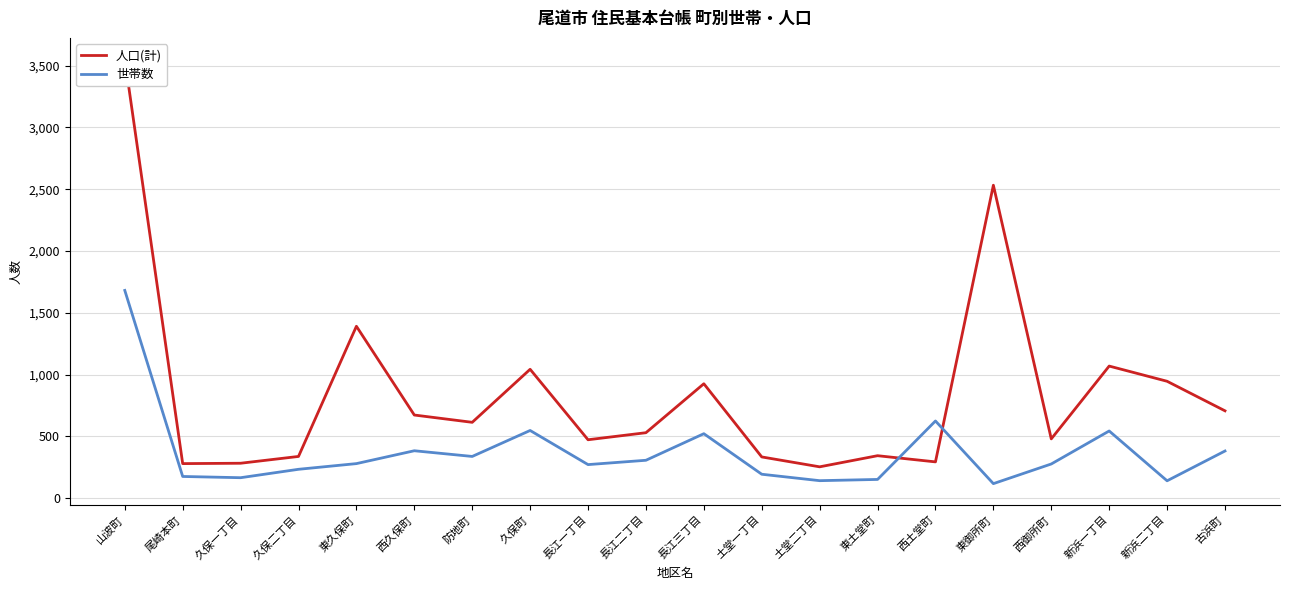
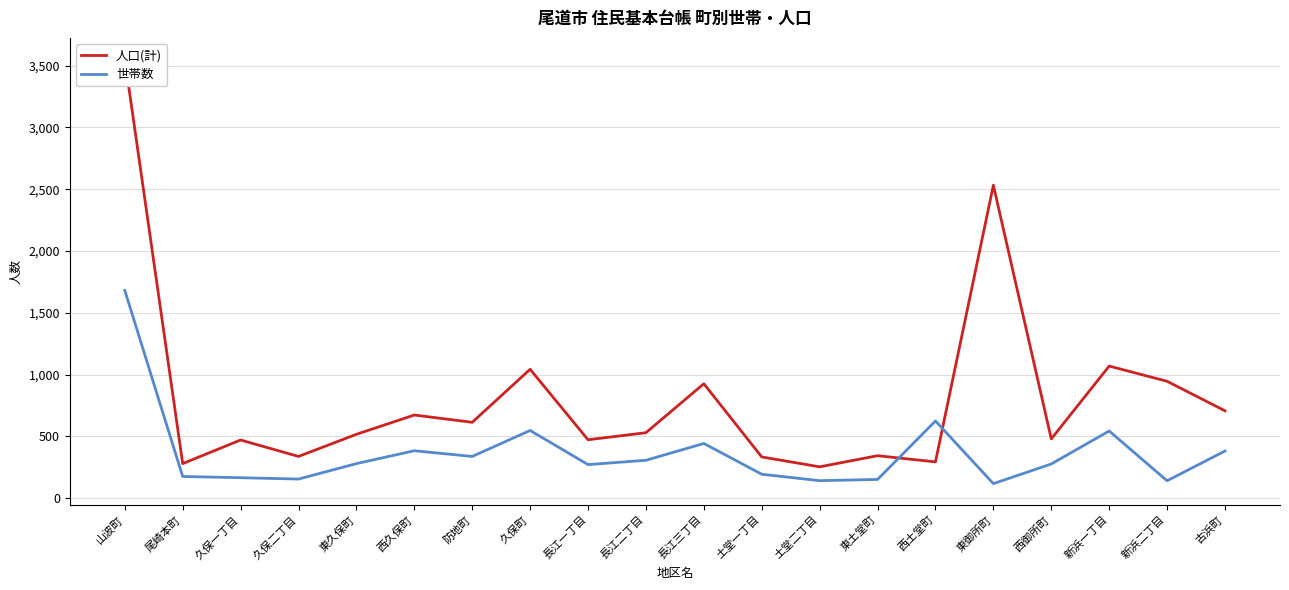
人口(計), 久保一丁目: 280 -> 470
世帯数, 久保二丁目: 230 -> 160
人口(計), 東久保町: 1,390 -> 520
世帯数, 長江三丁目: 520 -> 440
